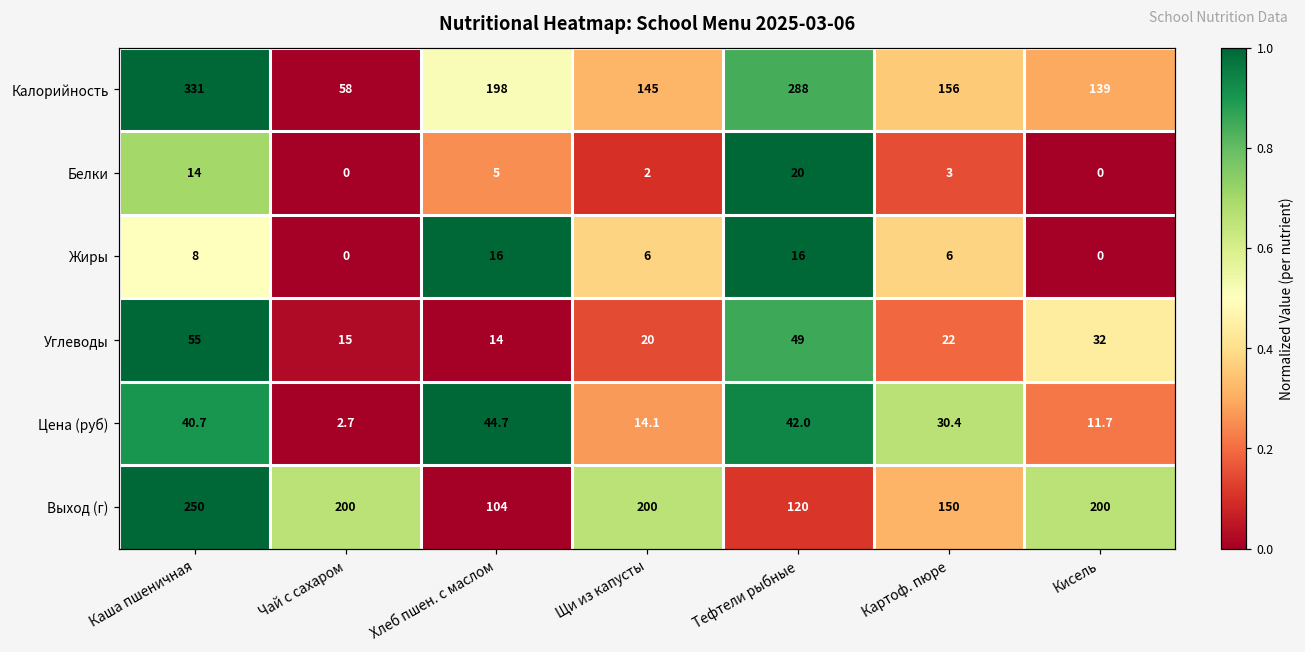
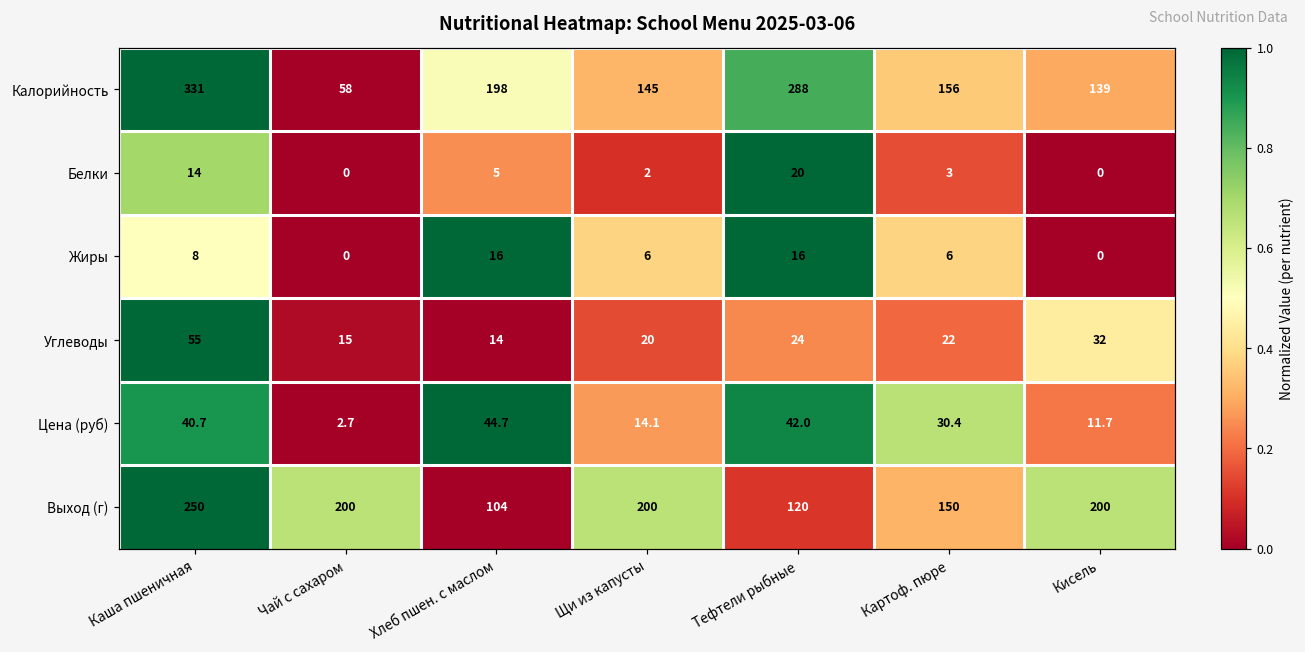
Углеводы, Тефтели рыбные: 49 -> 24
